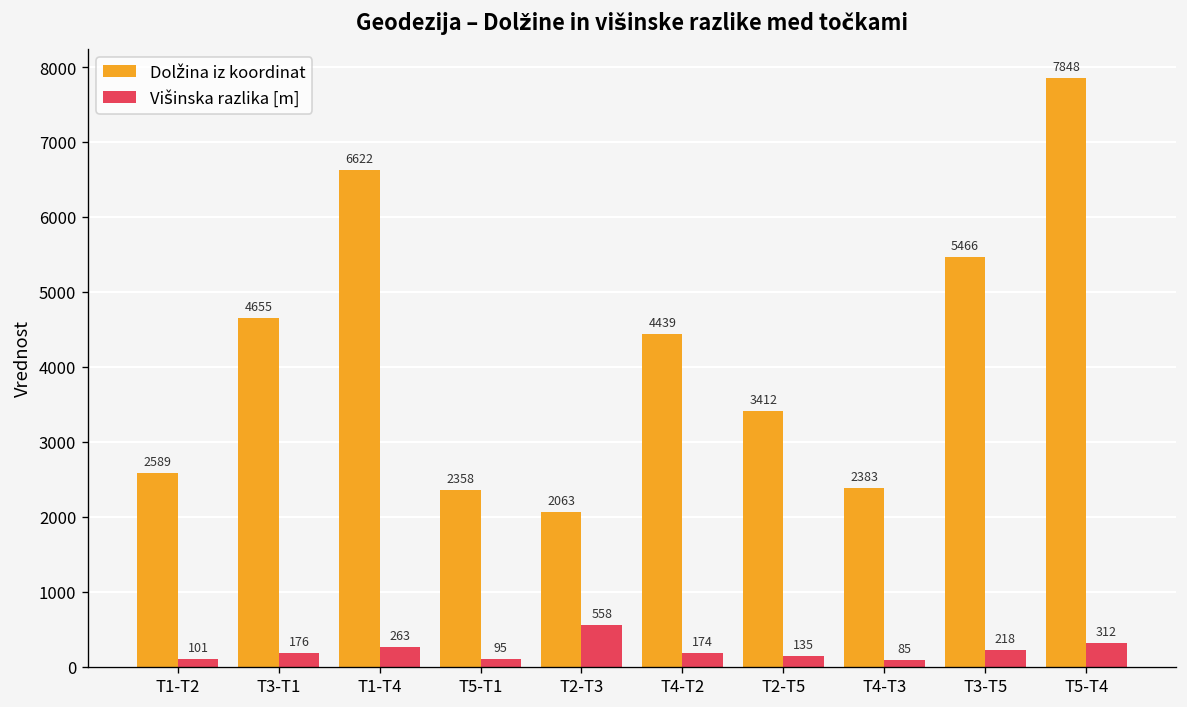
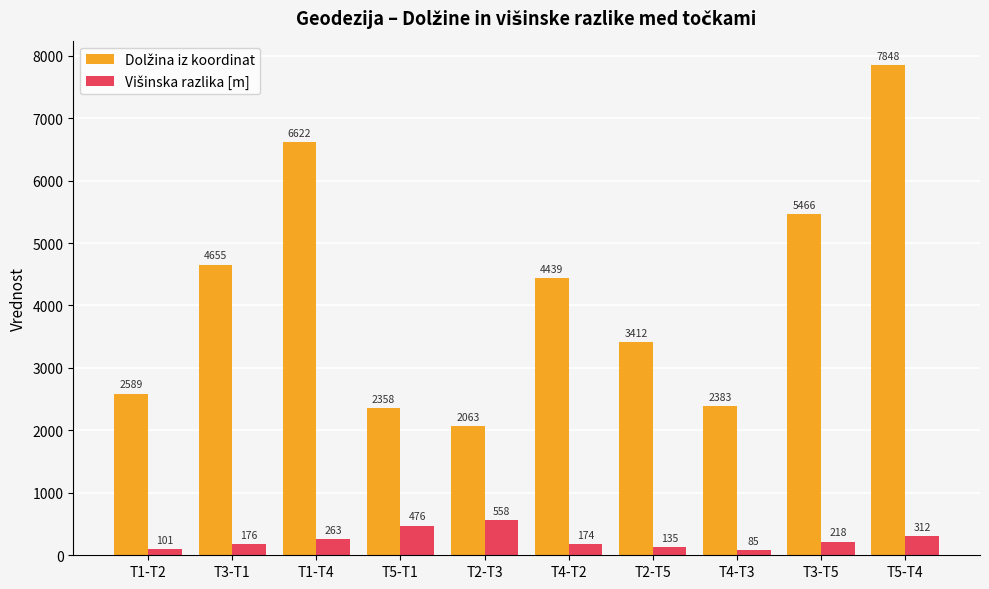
Višinska razlika [m], T5-T1: 95 -> 476
